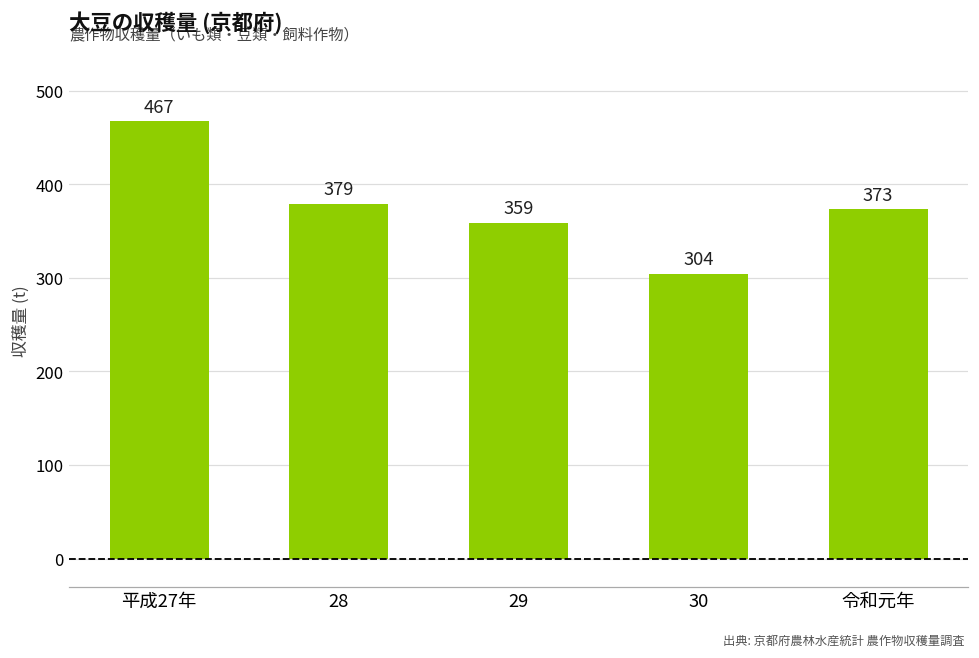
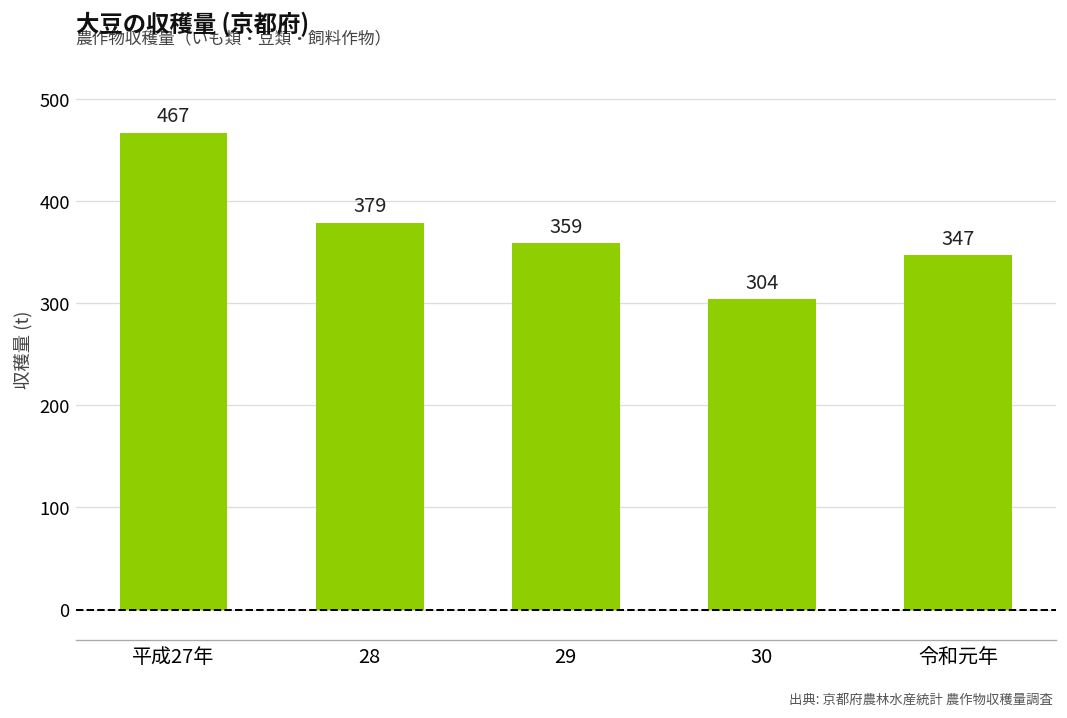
令和元年: 373 -> 347
